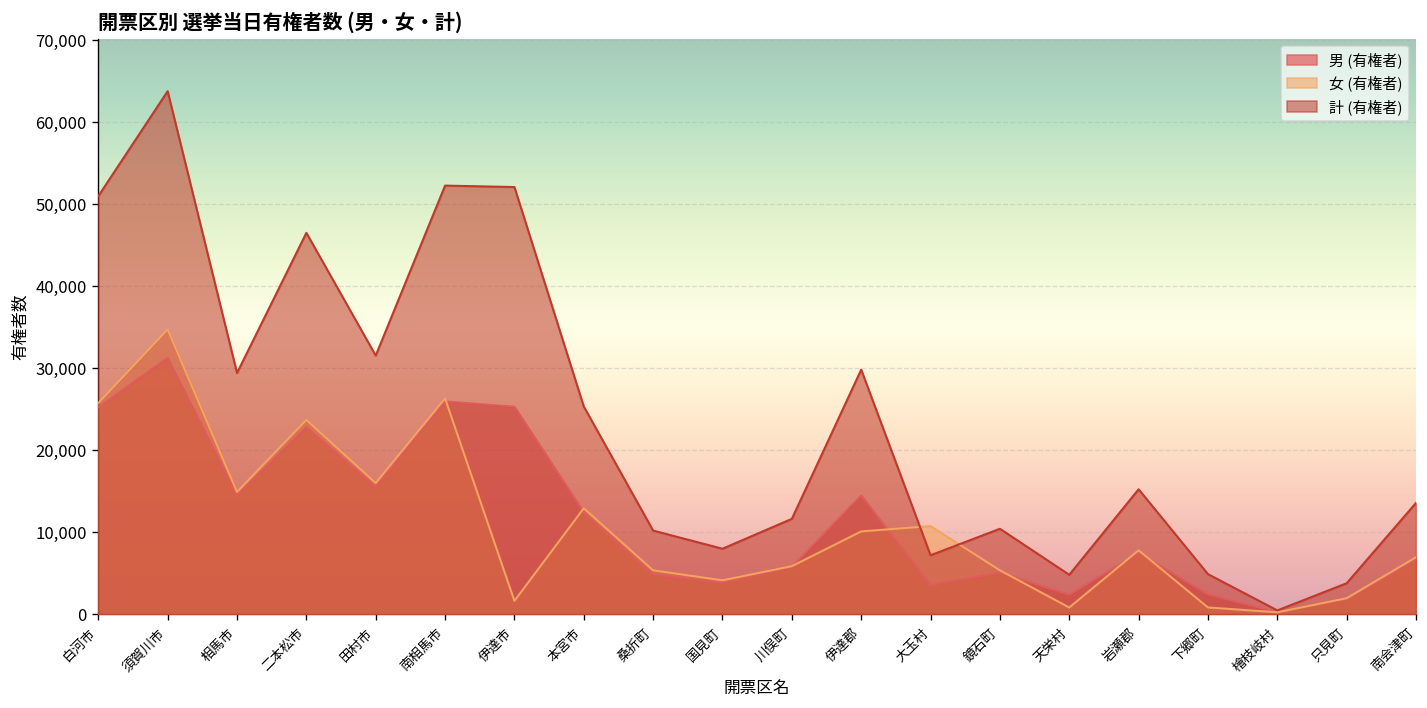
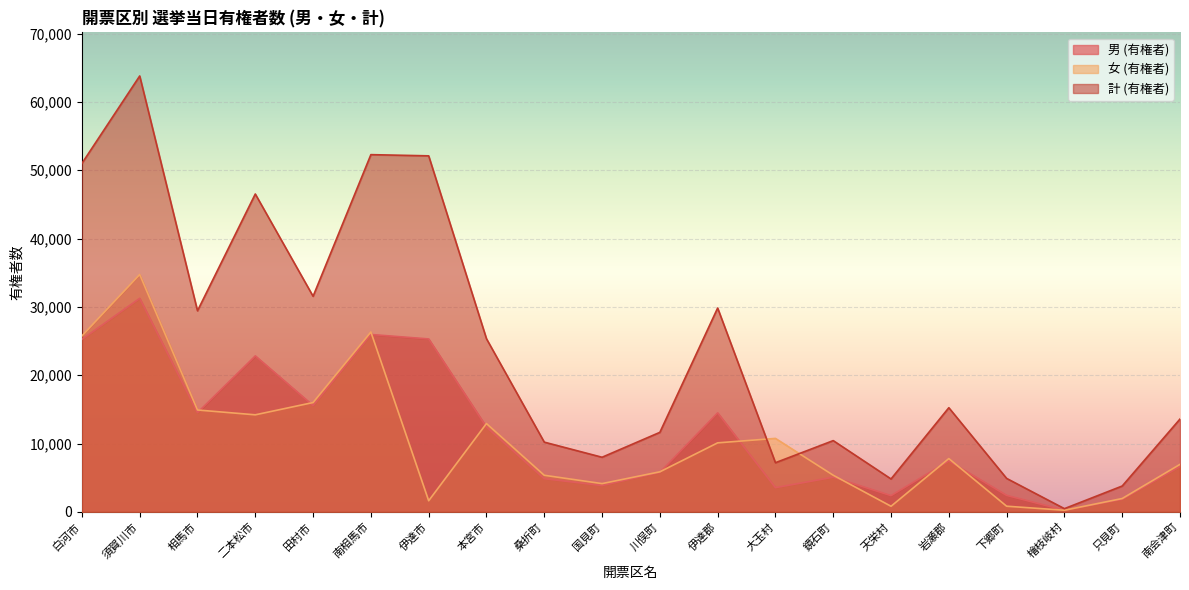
女 (有権者), 二本松市: 24,000 -> 14,000
